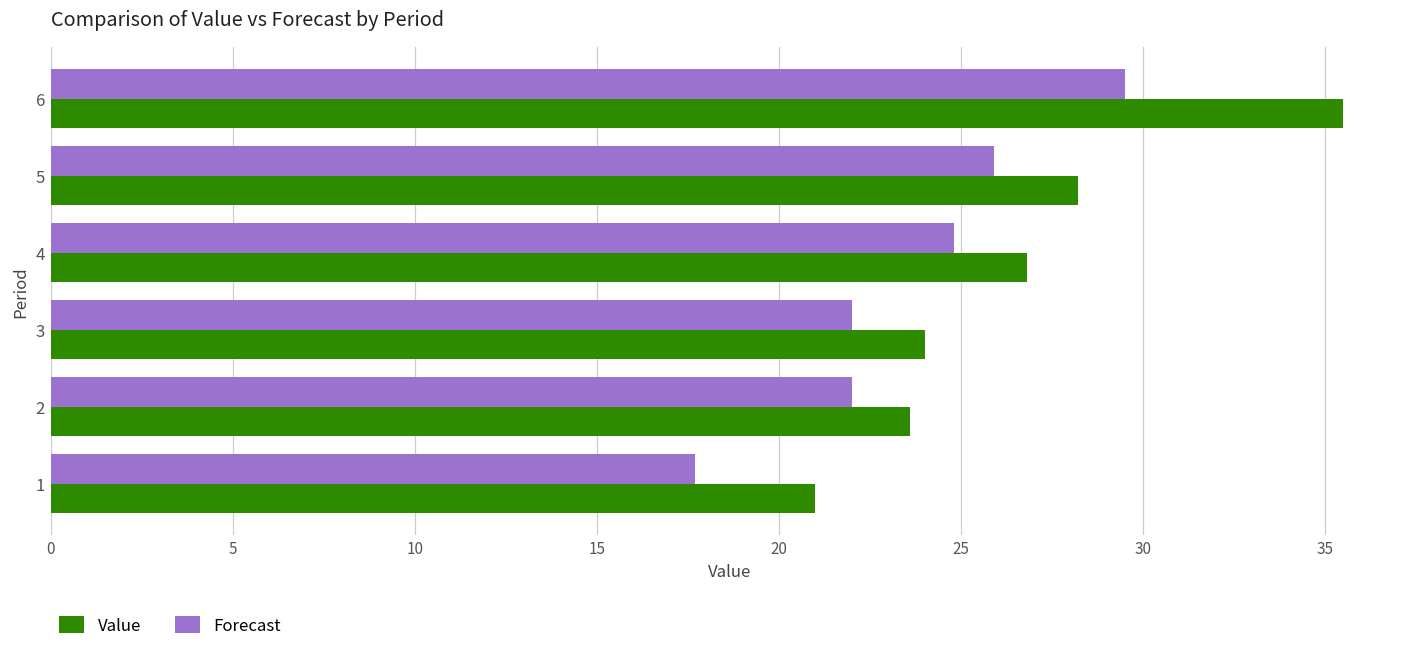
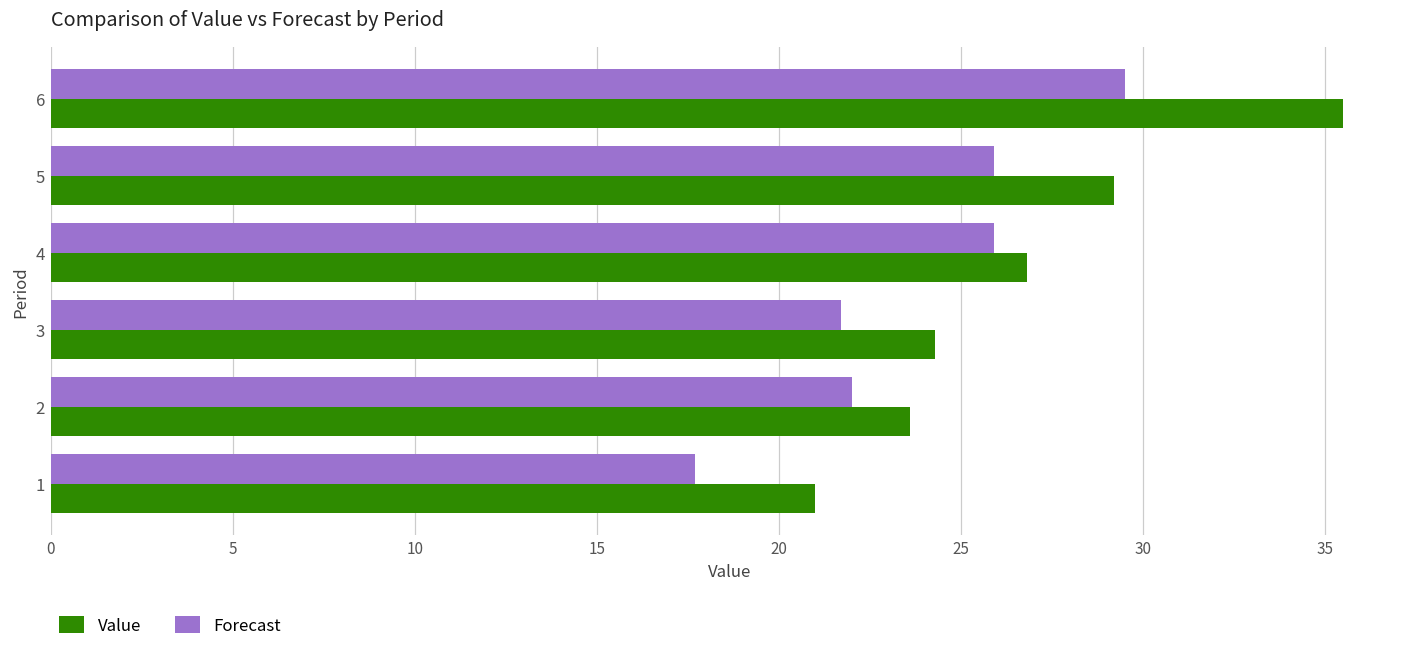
Value, 5: 28.2 -> 29.2
Forecast, 4: 24.8 -> 25.9
Forecast, 3: 22.0 -> 21.7
Value, 3: 24.0 -> 24.3
